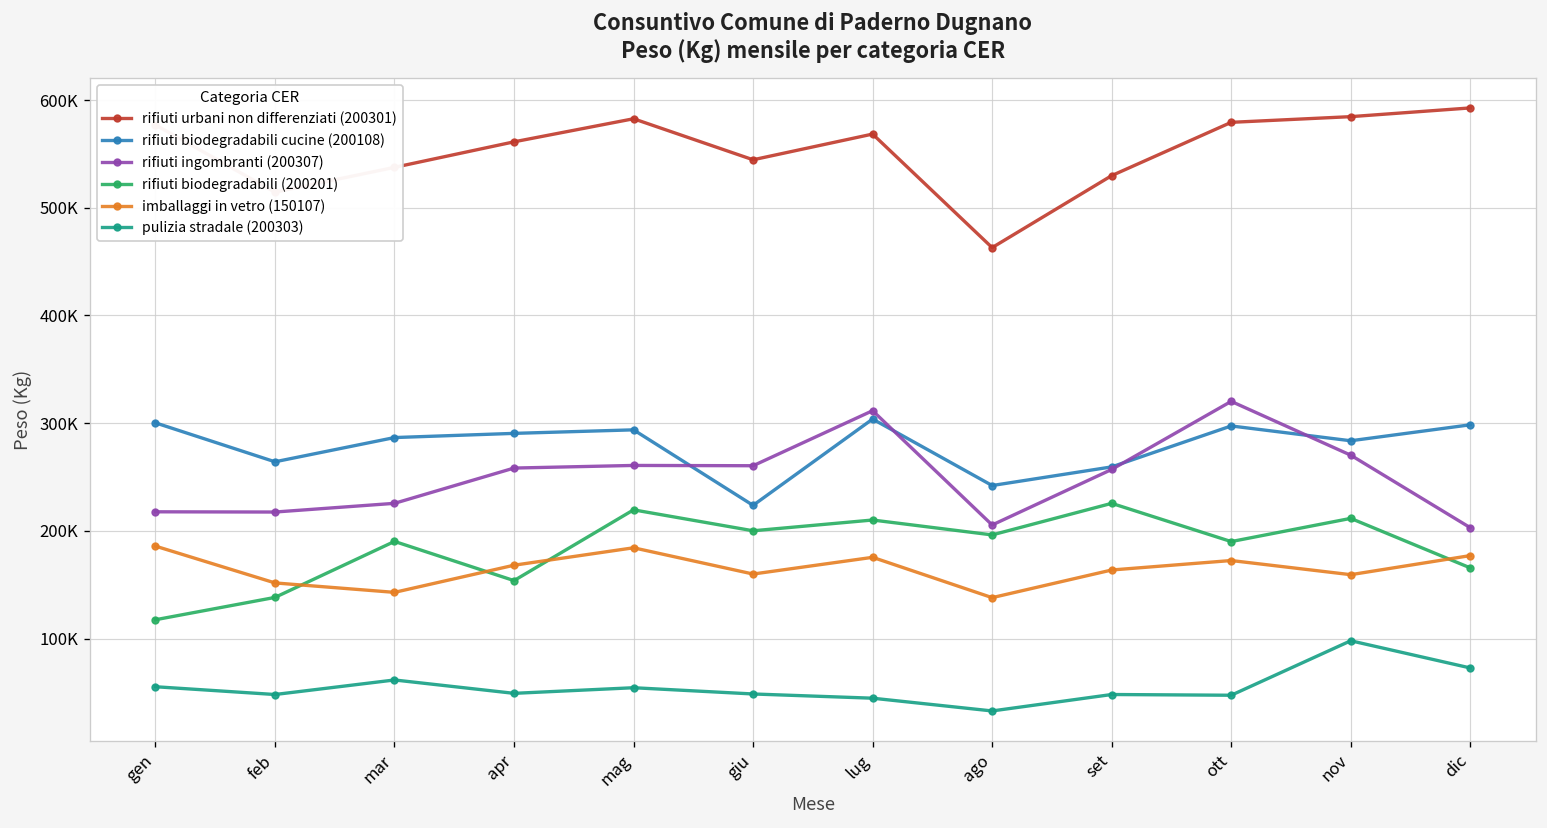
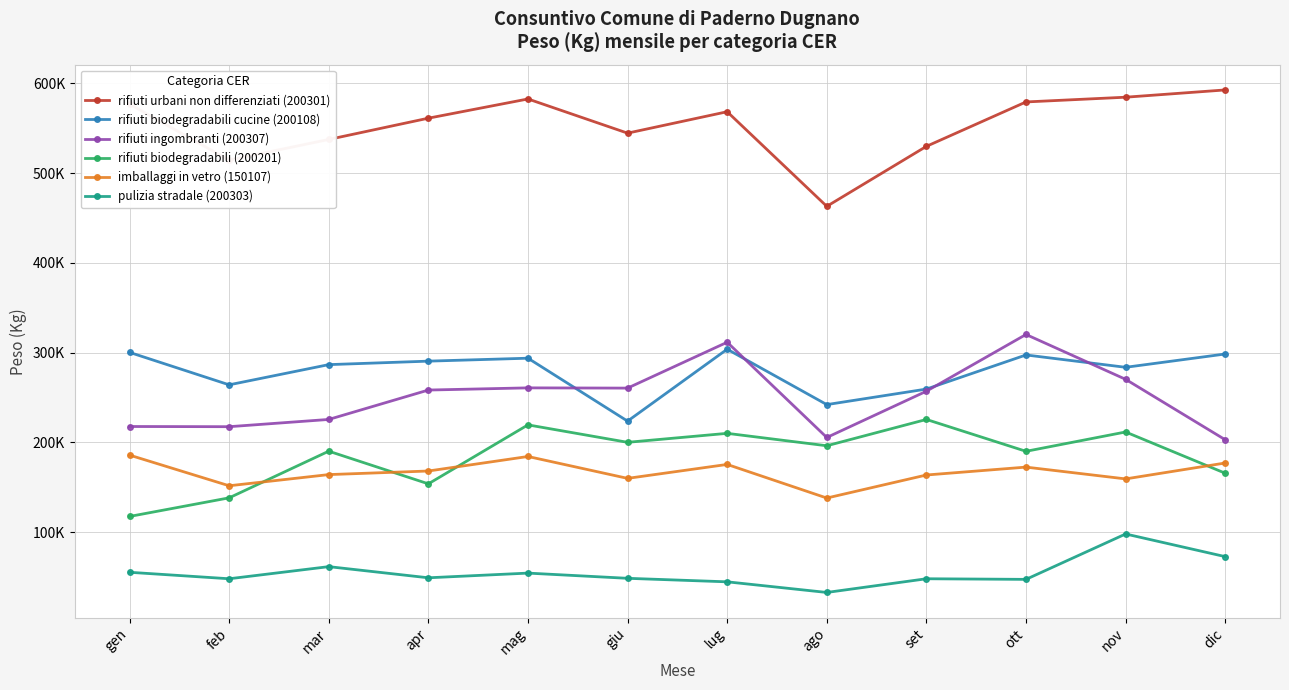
imballaggi in vetro (150107), mar: 140000 -> 160000
